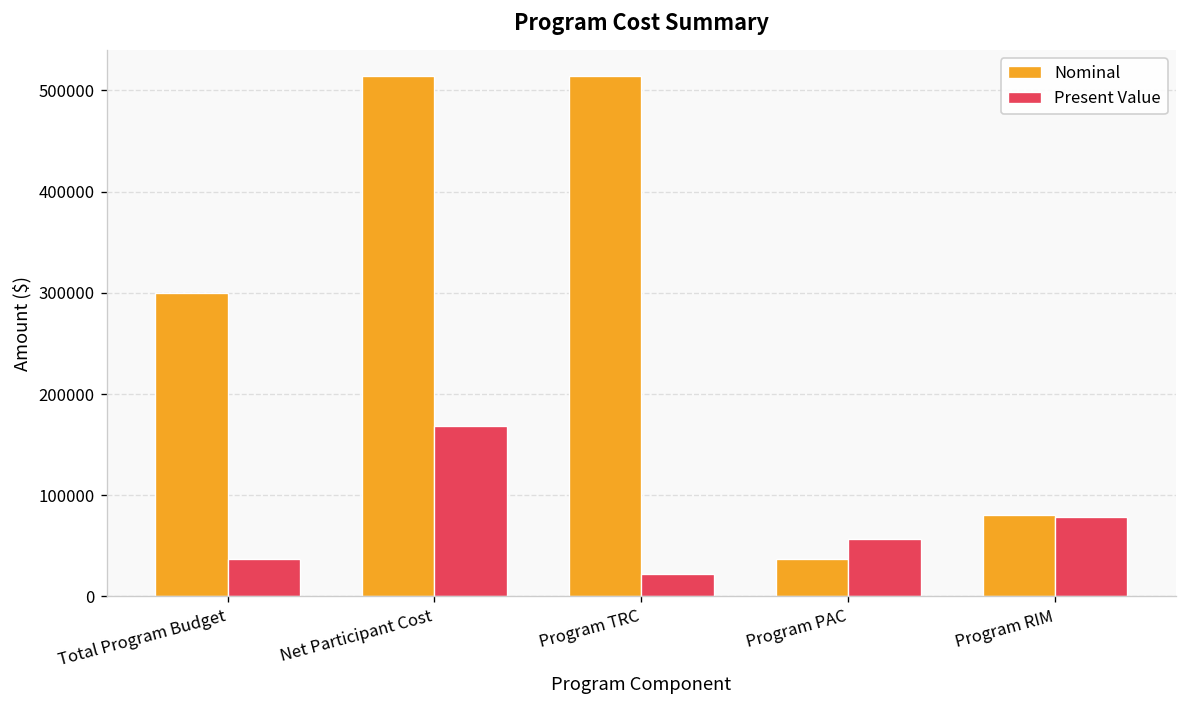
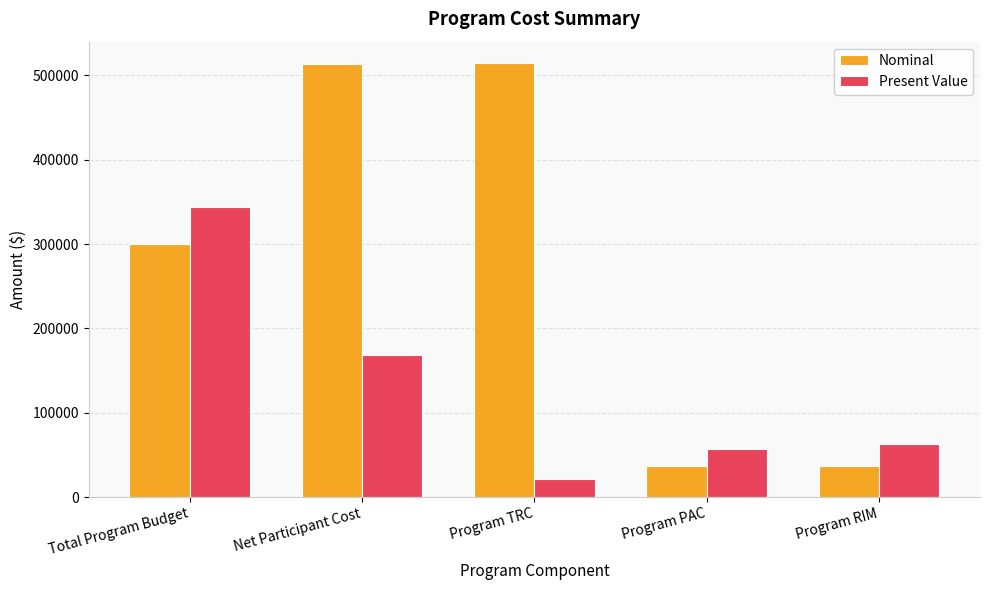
Present Value, Total Program Budget: 40000 -> 340000
Nominal, Program RIM: 80000 -> 40000
Present Value, Program RIM: 80000 -> 60000
